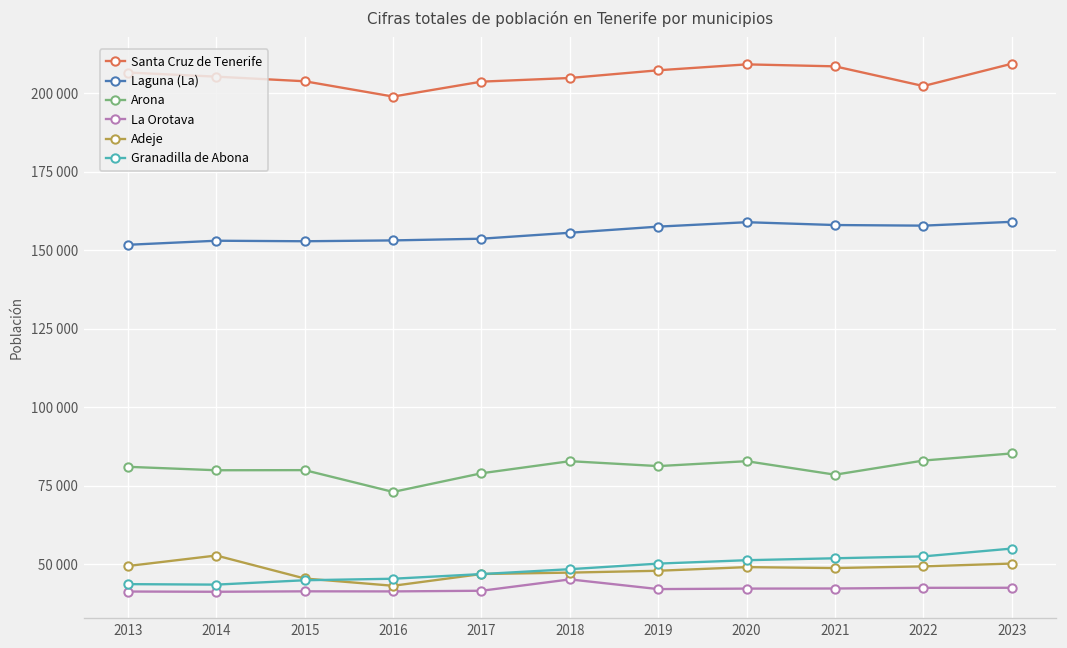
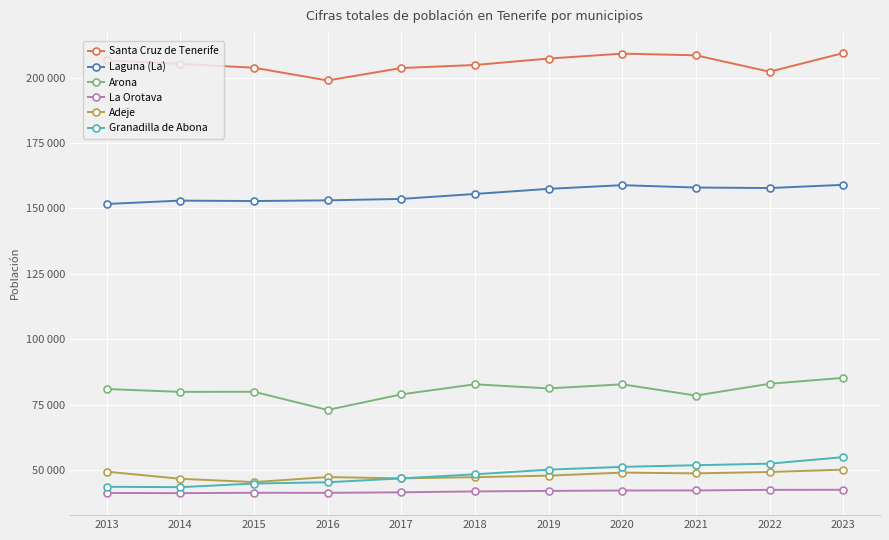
Adeje, 2014: 53000 -> 47000
Adeje, 2016: 43000 -> 47000
La Orotava, 2018: 45000 -> 42000
